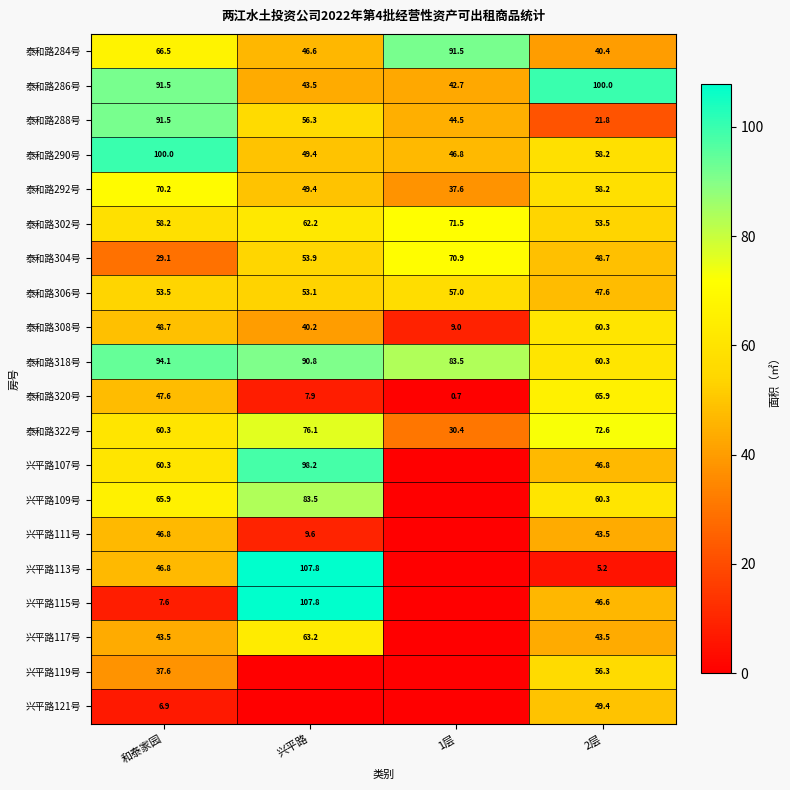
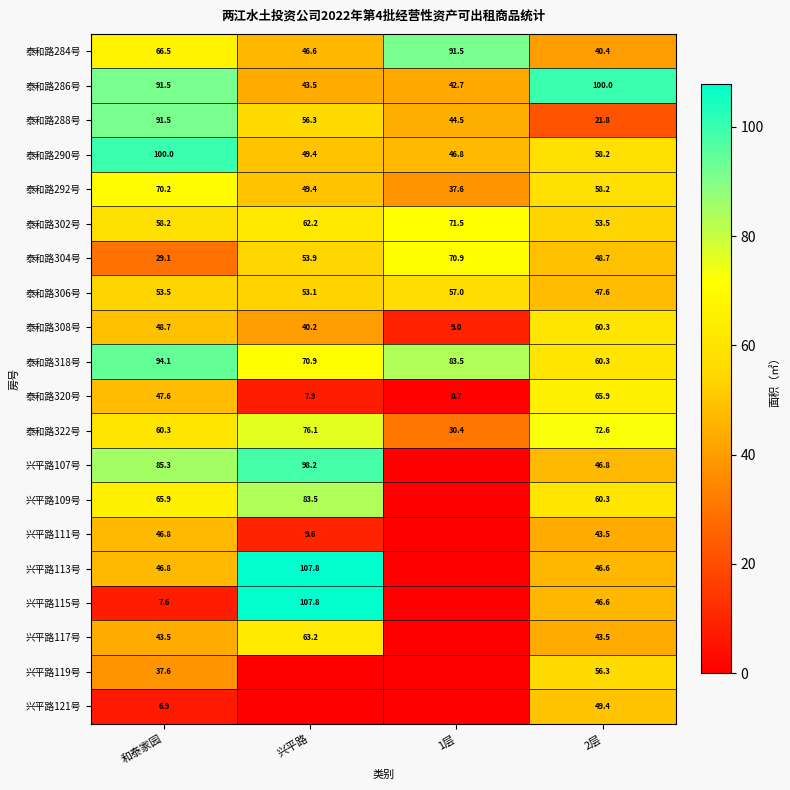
泰和路318号, 兴平路: 90.8 -> 70.9
兴平路107号, 和泰家园: 60.3 -> 85.3
兴平路113号, 2层: 5.2 -> 46.6
